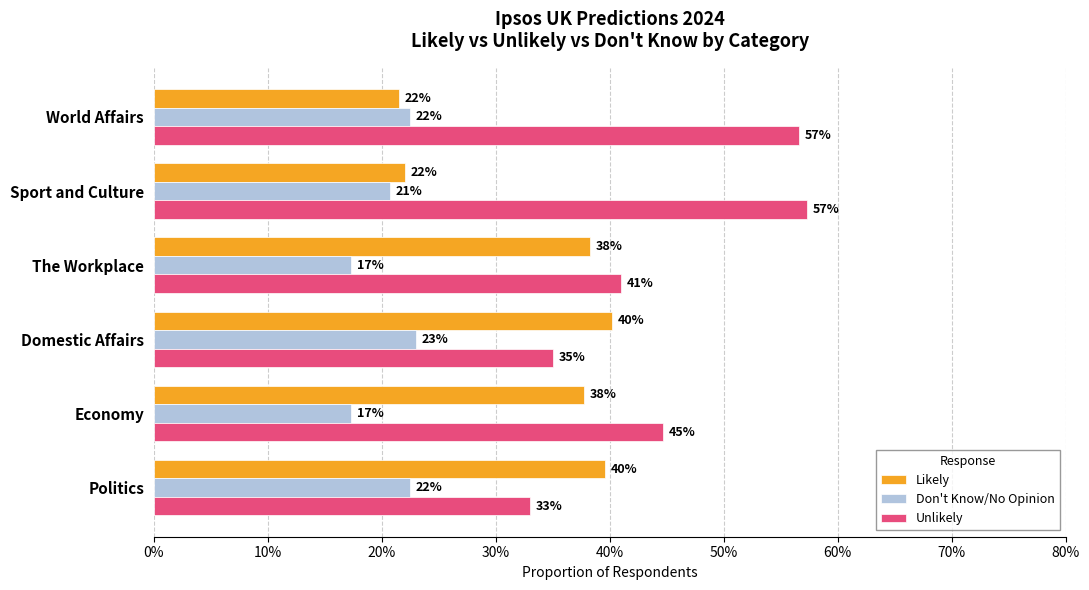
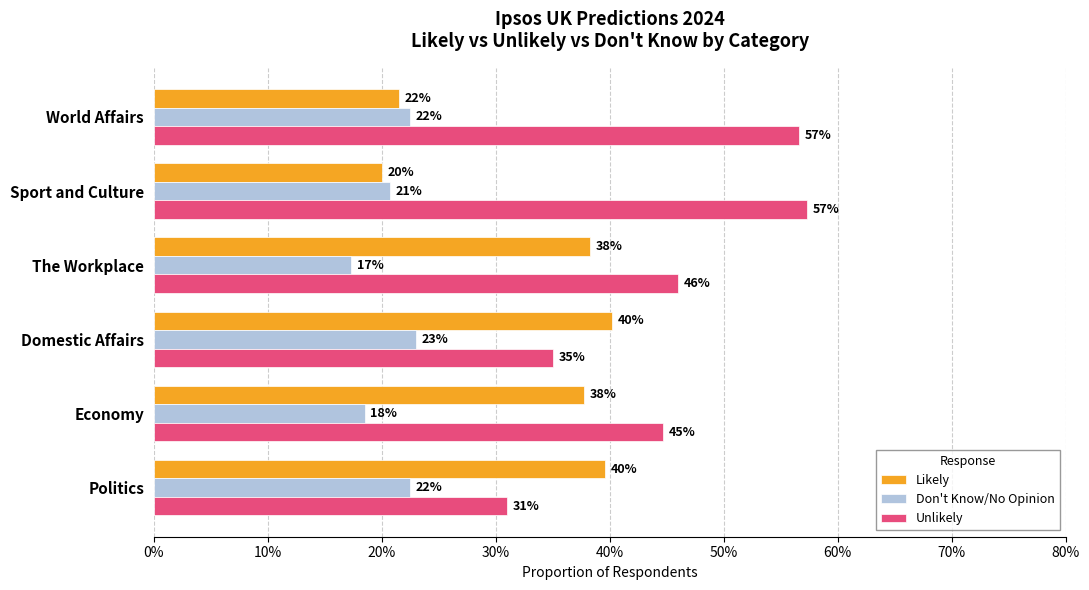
Likely, Sport and Culture: 22% -> 20%
Unlikely, The Workplace: 41% -> 46%
Don't Know/No Opinion, Economy: 17% -> 18%
Unlikely, Politics: 33% -> 31%
